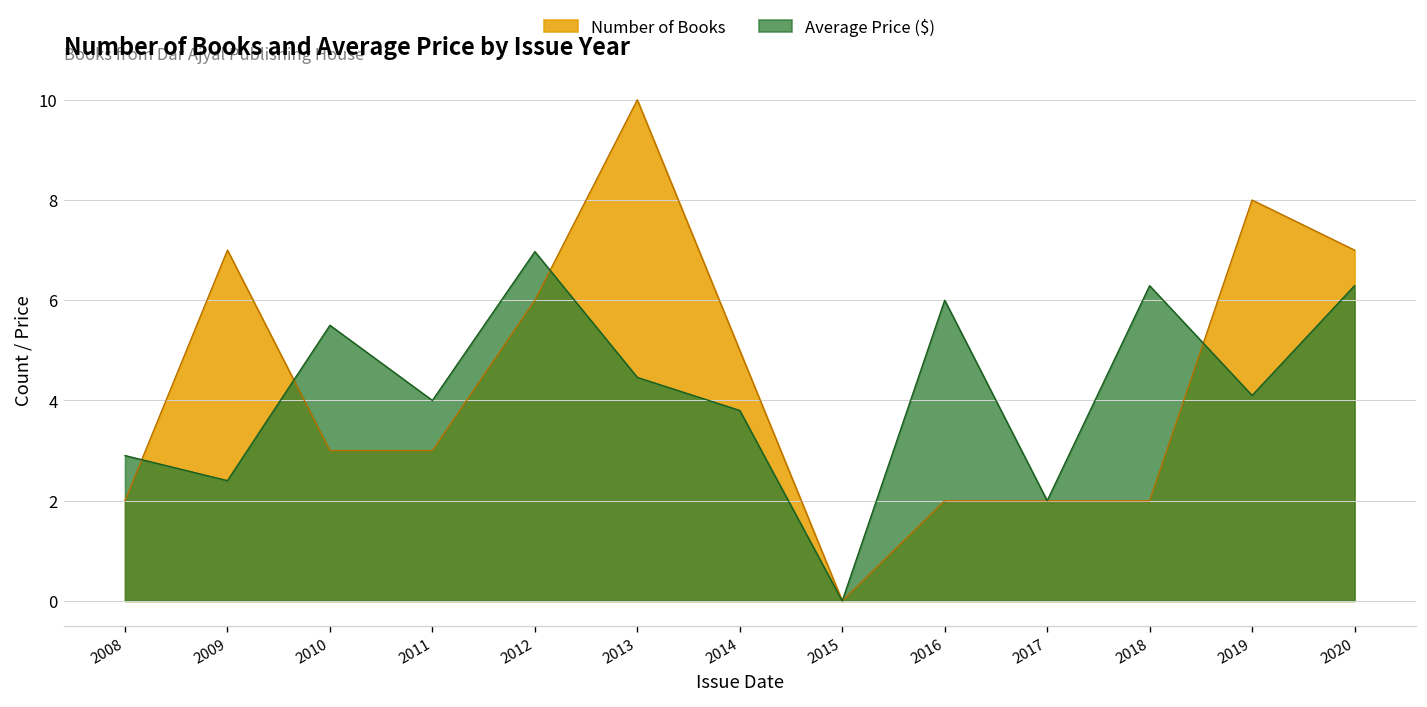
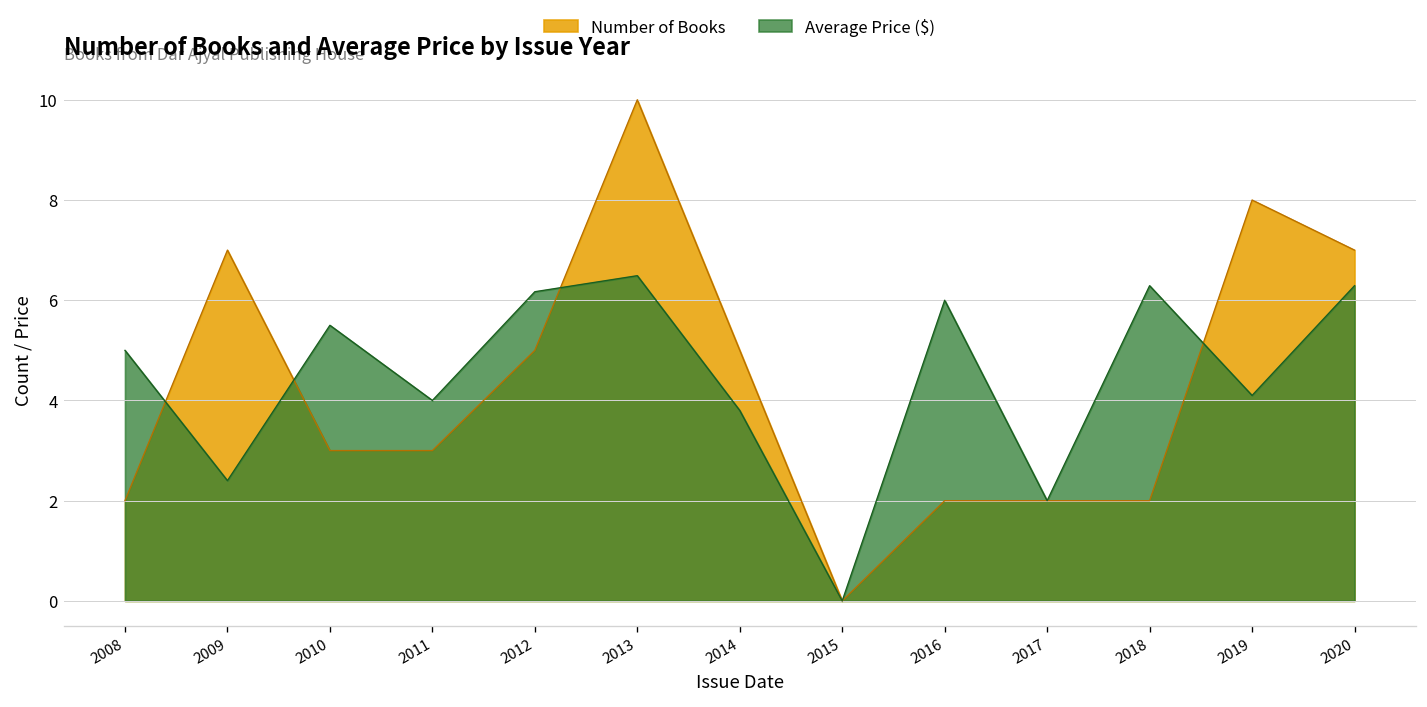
Average Price ($), 2008: 2.9 -> 5.0
Number of Books, 2012: 6 -> 5
Average Price ($), 2012: 7.0 -> 6.2
Average Price ($), 2013: 4.5 -> 6.5
